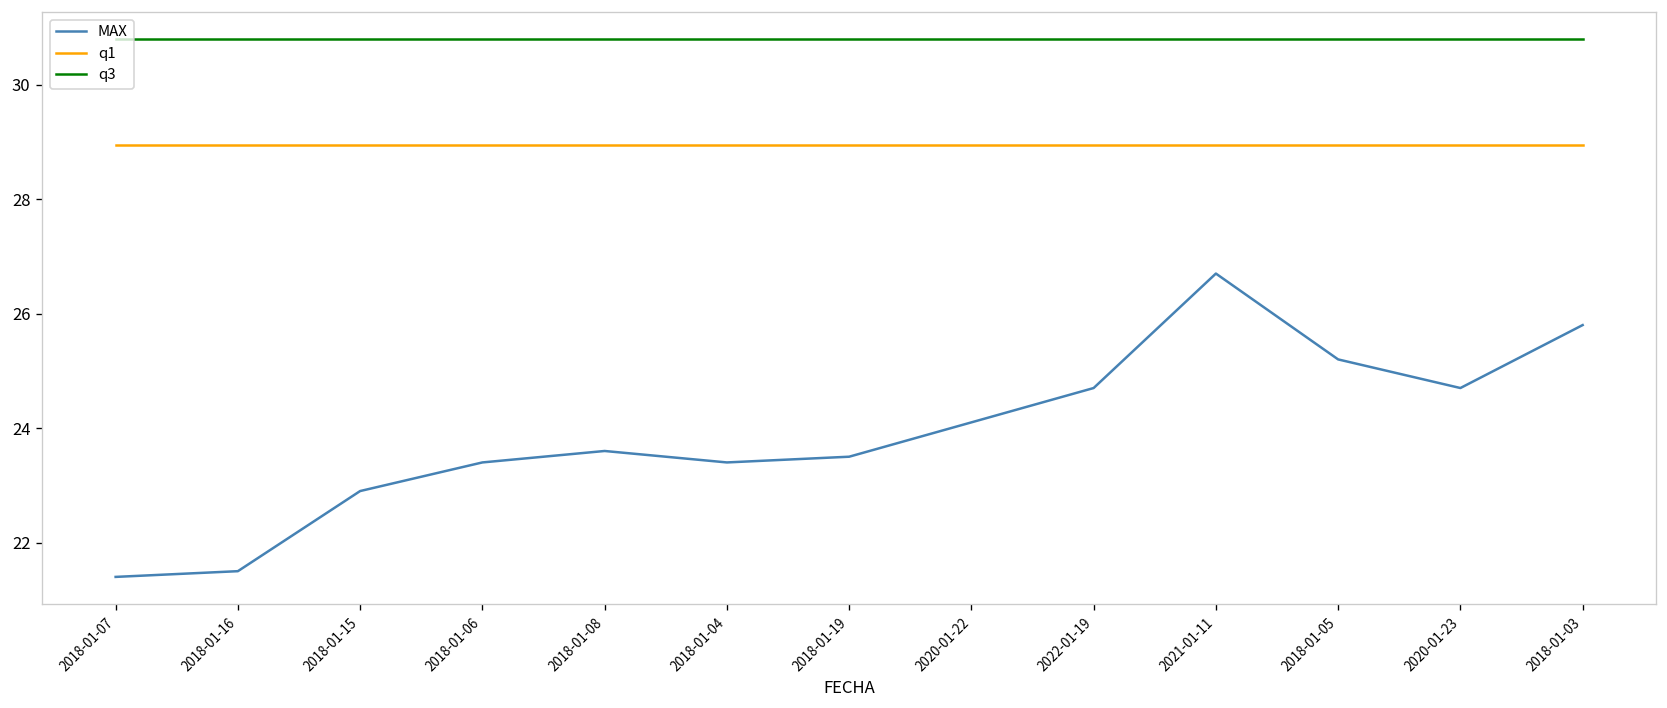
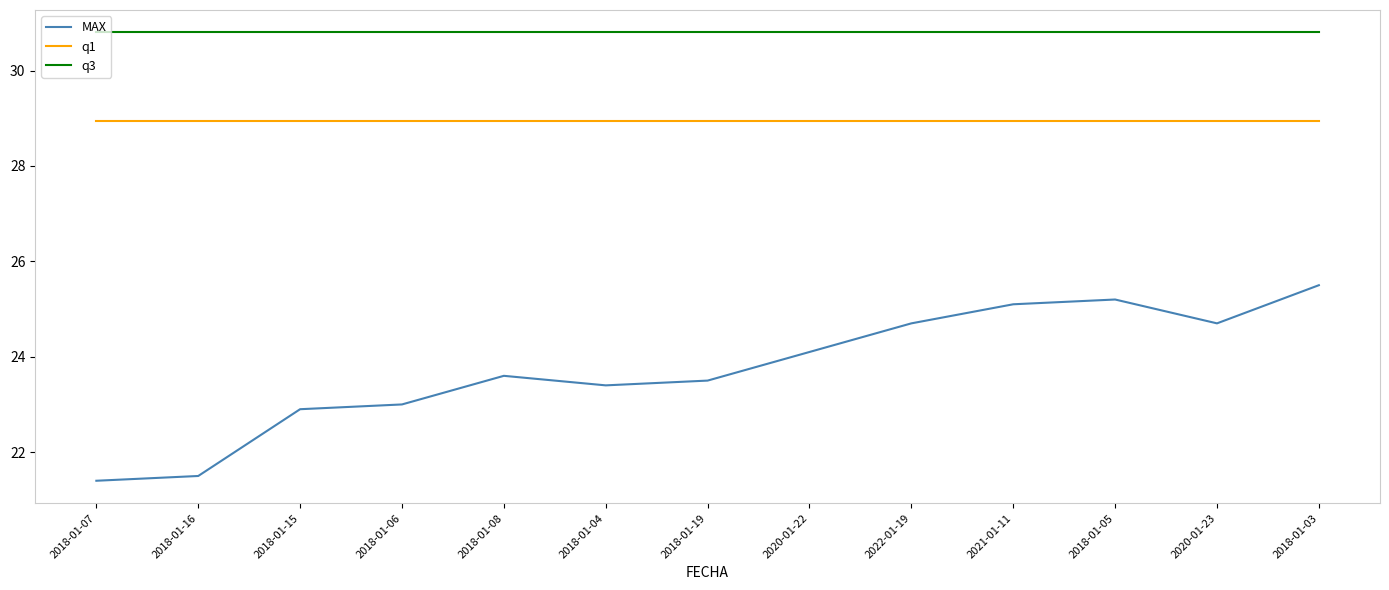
MAX, 2018-01-06: 23.4 -> 23.0
MAX, 2021-01-11: 26.7 -> 25.1
MAX, 2018-01-03: 25.8 -> 25.5
